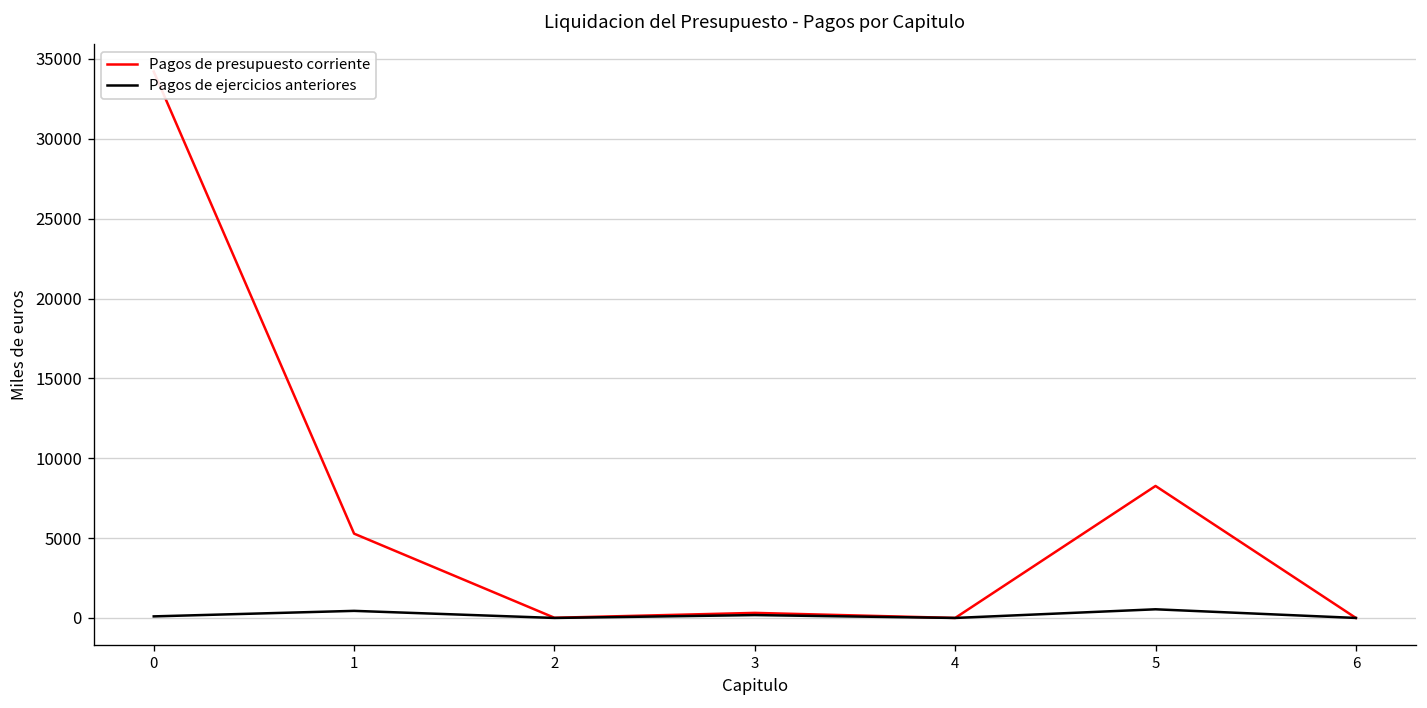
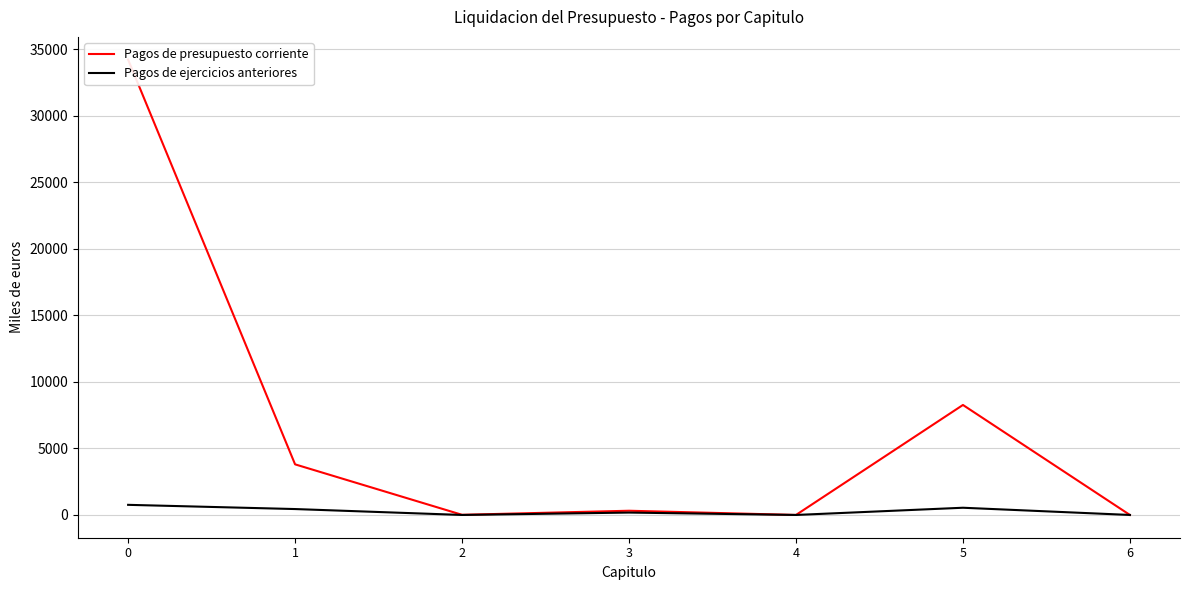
Pagos de ejercicios anteriores, 0: 100 -> 800
Pagos de presupuesto corriente, 1: 5300 -> 3800
